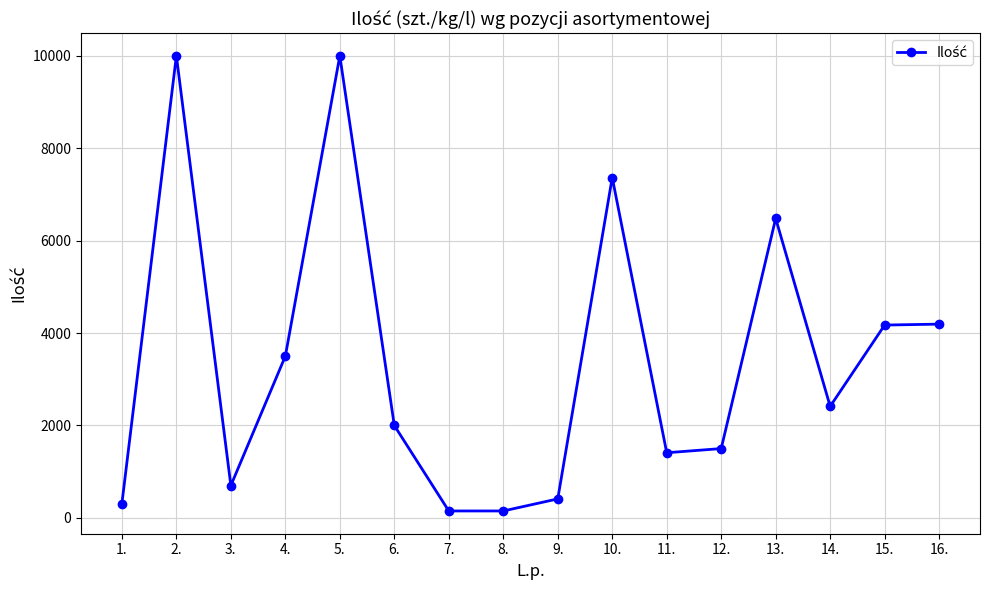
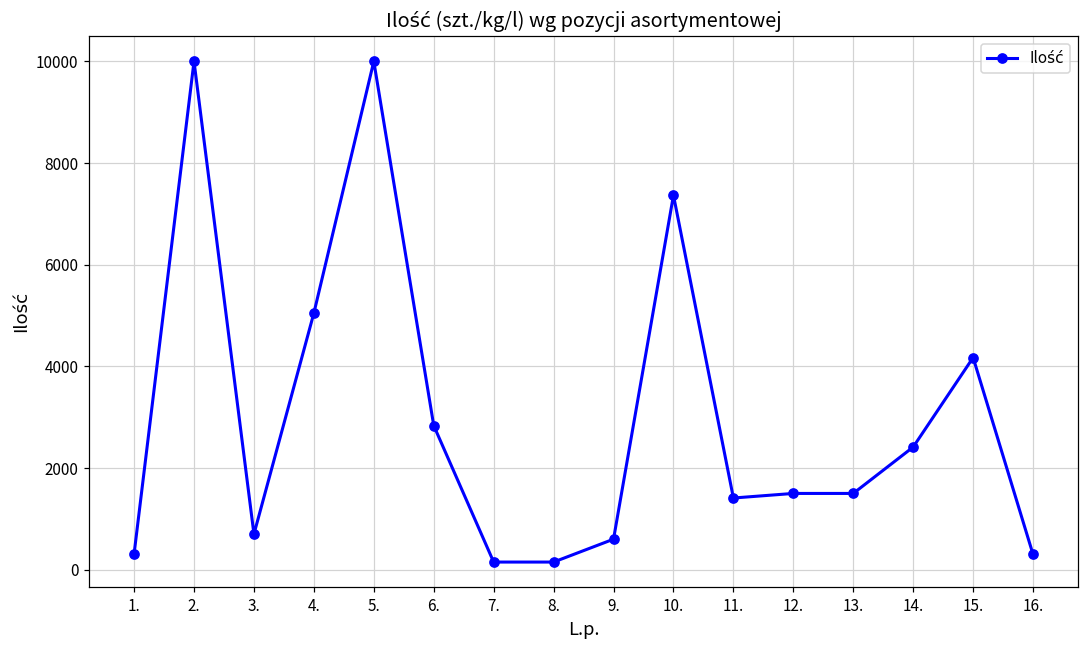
4.: 3500 -> 5000
6.: 2000 -> 2800
9.: 400 -> 600
13.: 6500 -> 1500
16.: 4200 -> 300
